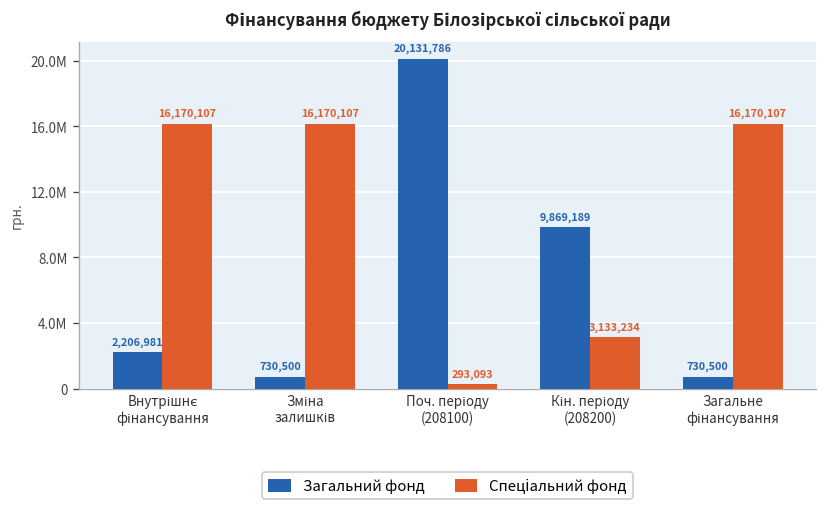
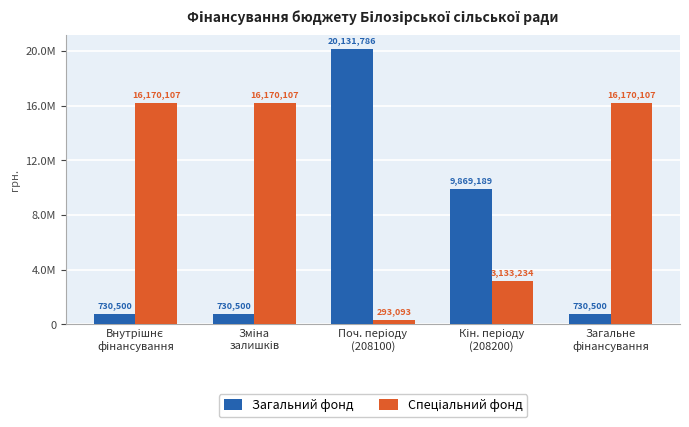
Загальний фонд, Внутрішнє фінансування: 2,206,981 -> 730,500
